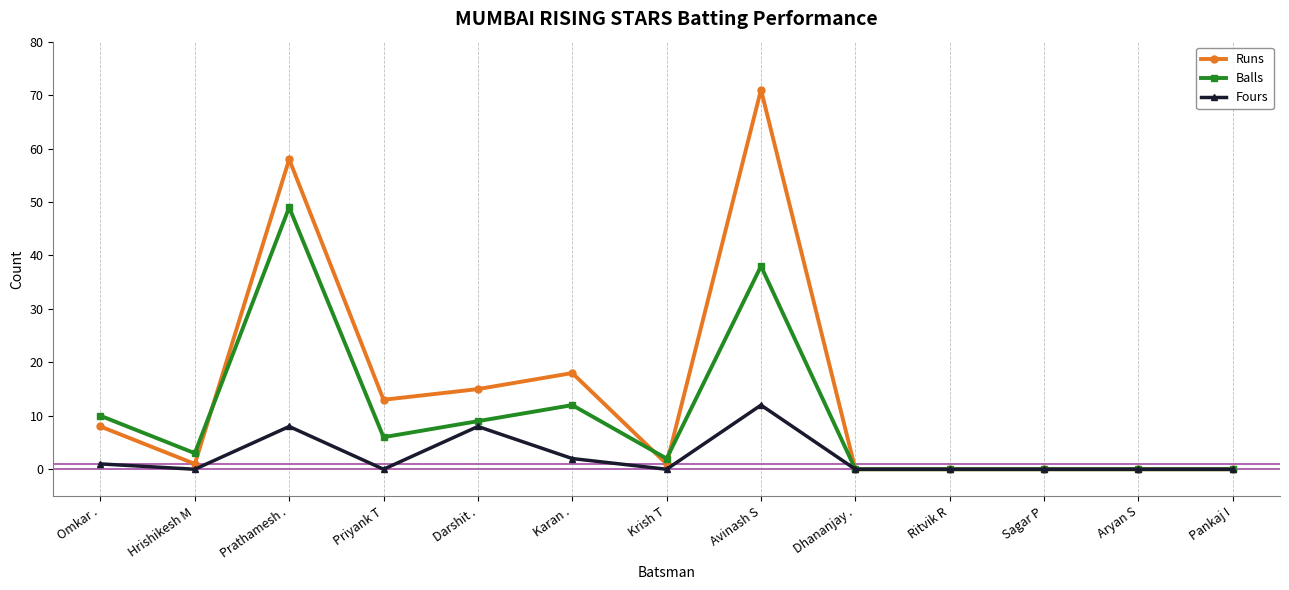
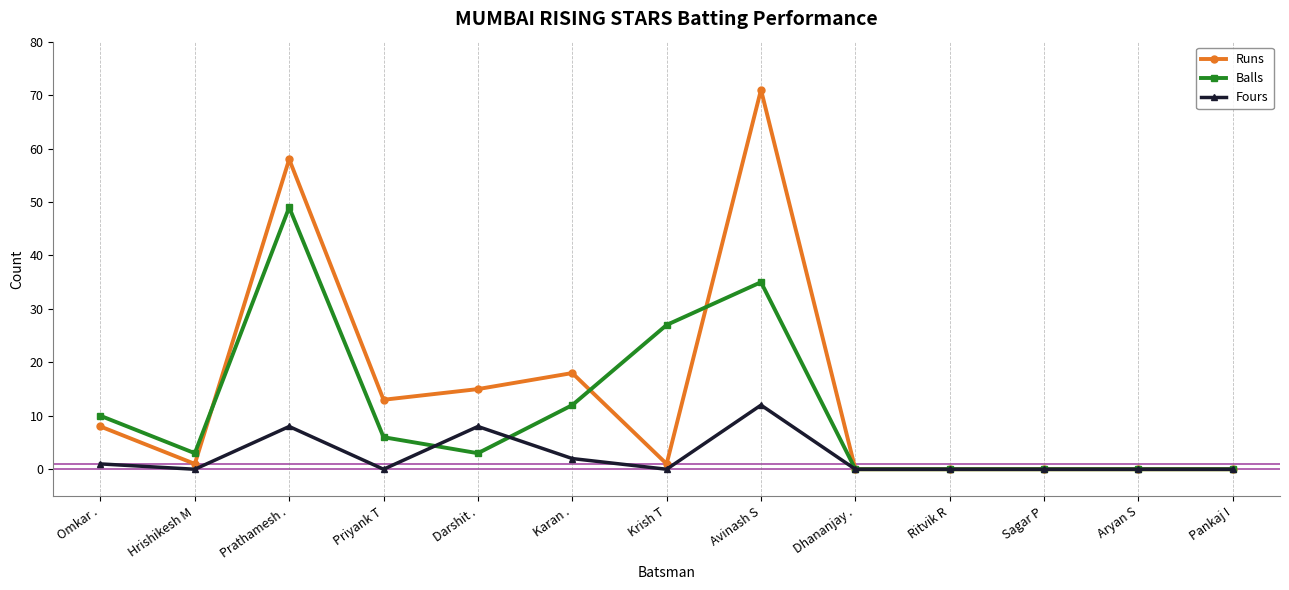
Balls, Darshit .: 9 -> 3
Balls, Krish T: 2 -> 27
Balls, Avinash S: 38 -> 35
